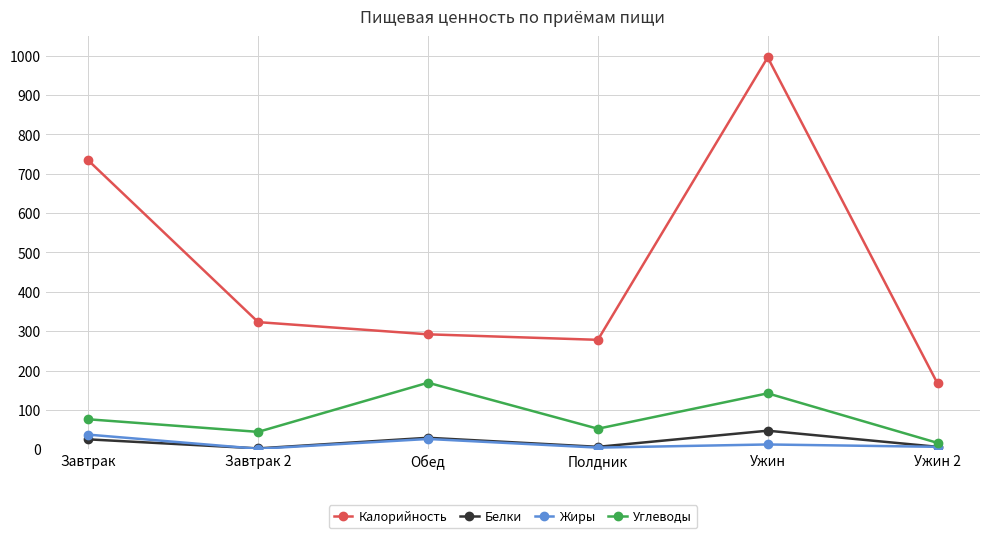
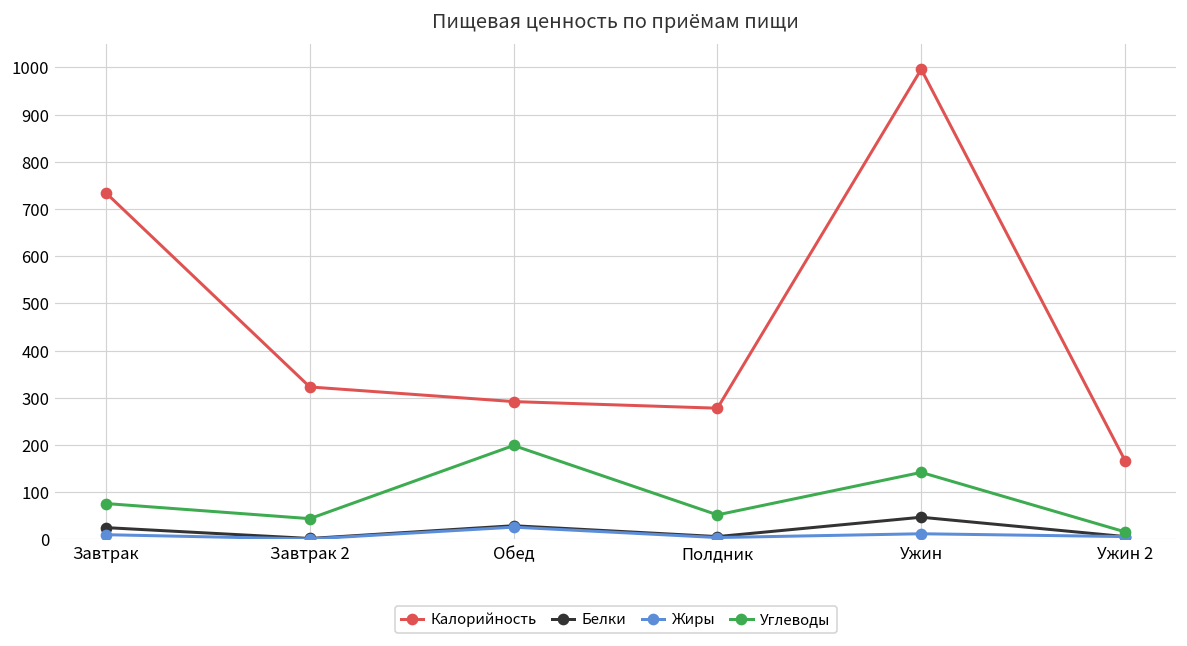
Жиры, Завтрак: 40 -> 10
Углеводы, Обед: 170 -> 200
